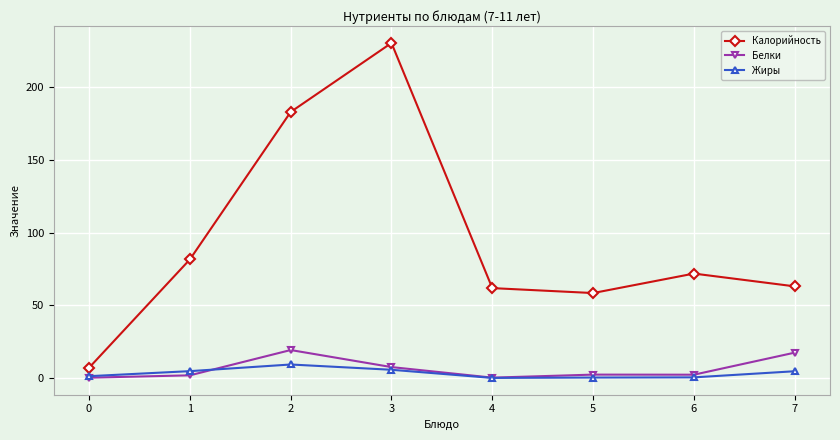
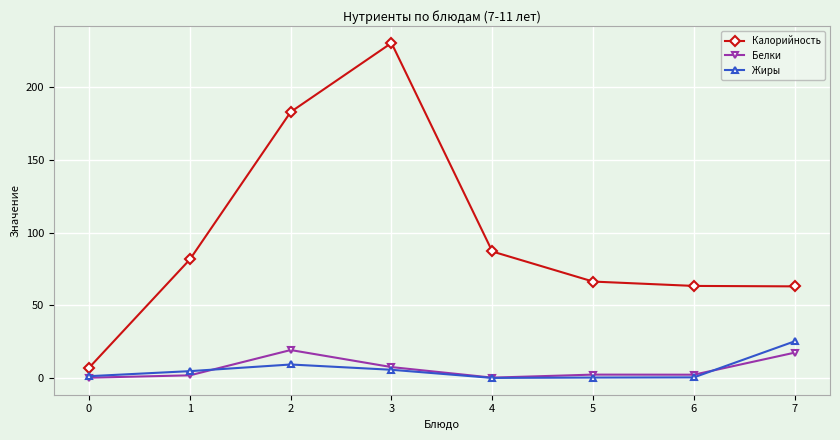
Калорийность, 4: 62 -> 87
Калорийность, 5: 58 -> 66
Калорийность, 6: 72 -> 63
Жиры, 7: 5 -> 25
